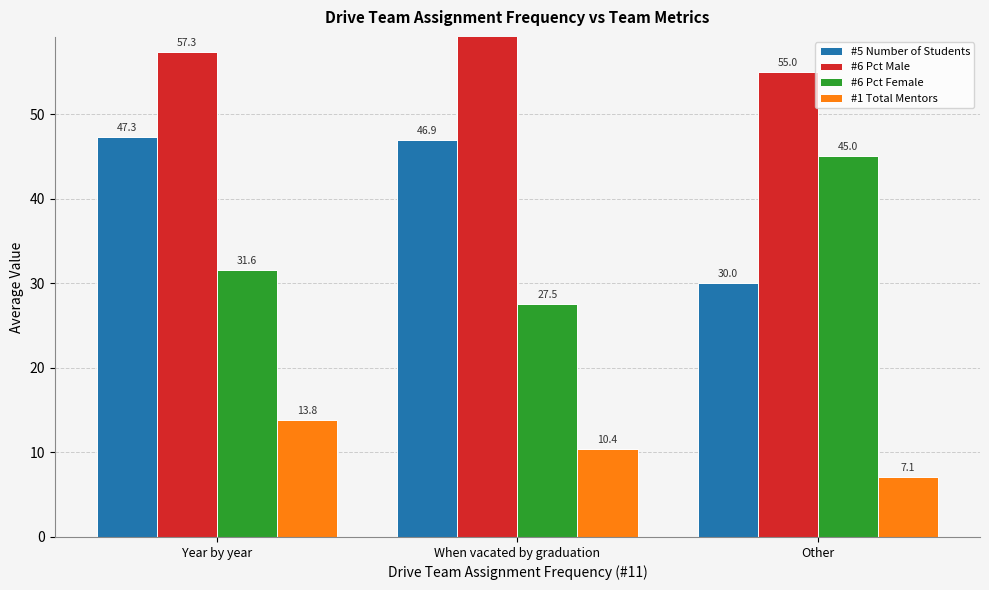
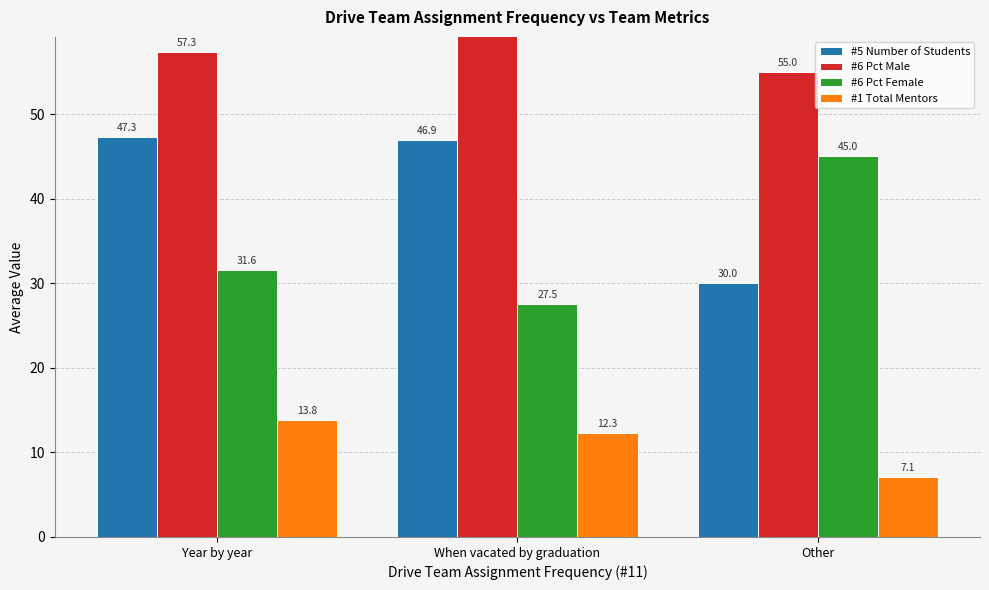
#1 Total Mentors, When vacated by graduation: 10.4 -> 12.3
